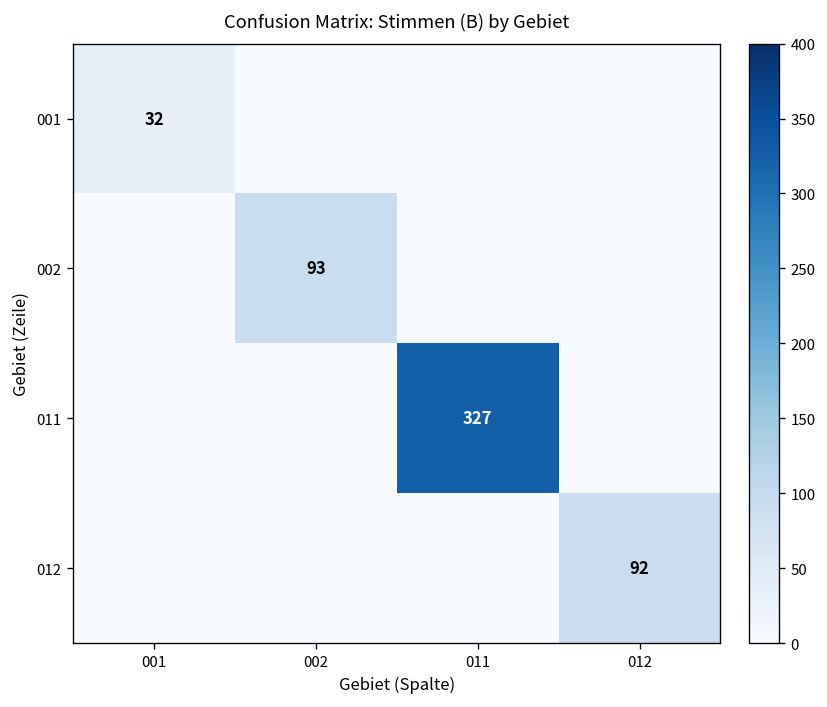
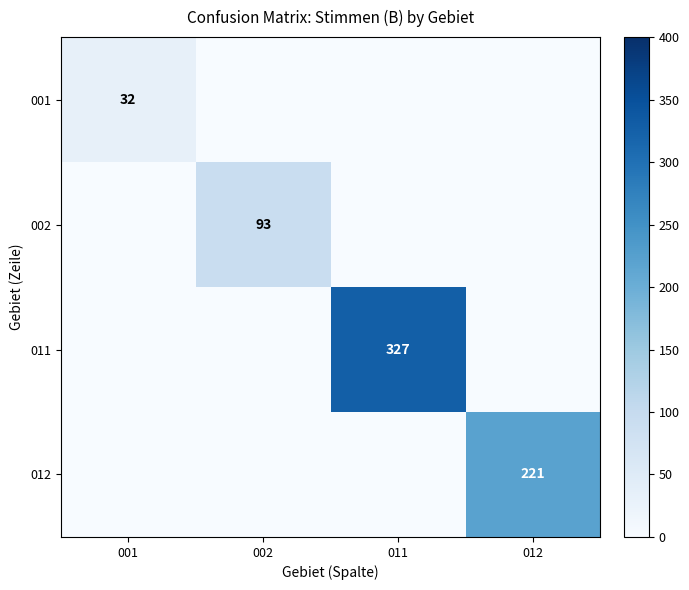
012, 012: 92 -> 221
